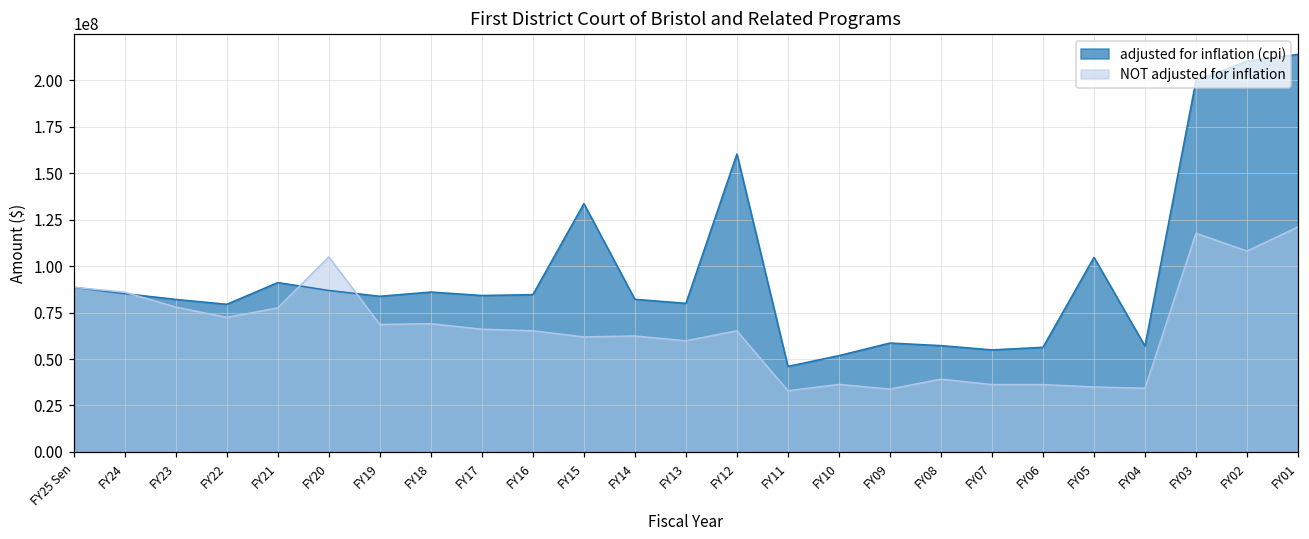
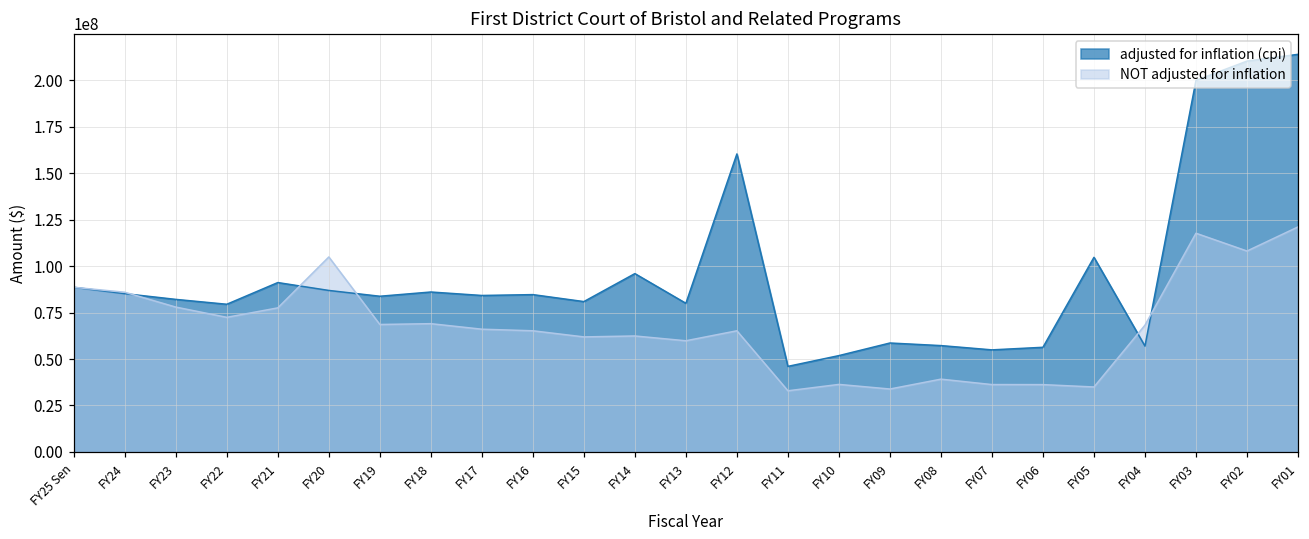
adjusted for inflation (cpi), FY15: 134000000 -> 81000000
adjusted for inflation (cpi), FY14: 82000000 -> 96000000
NOT adjusted for inflation, FY04: 34000000 -> 68000000
